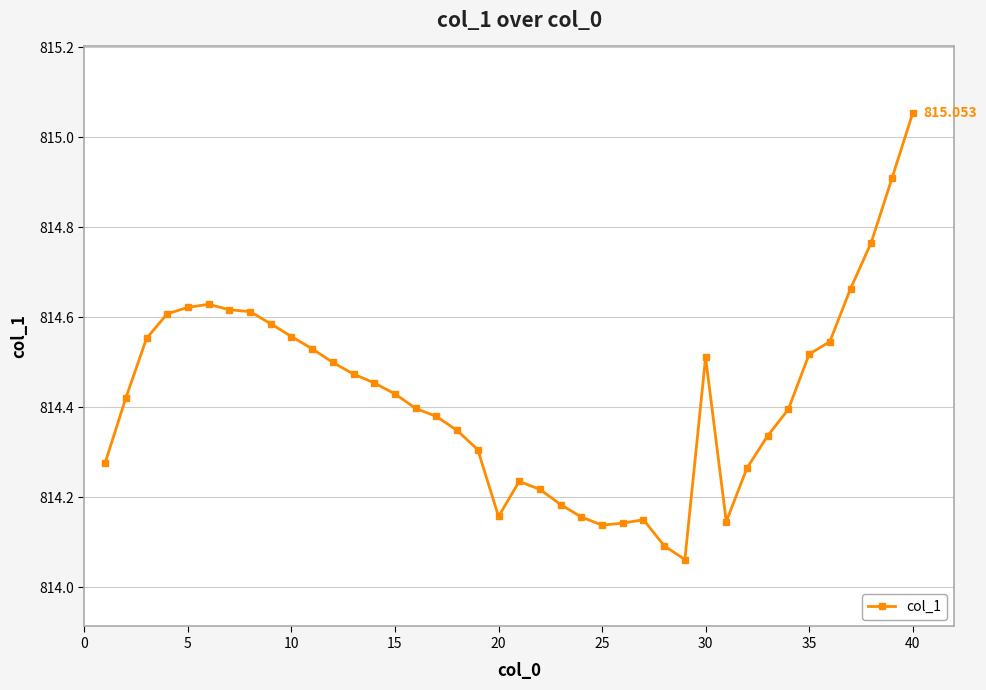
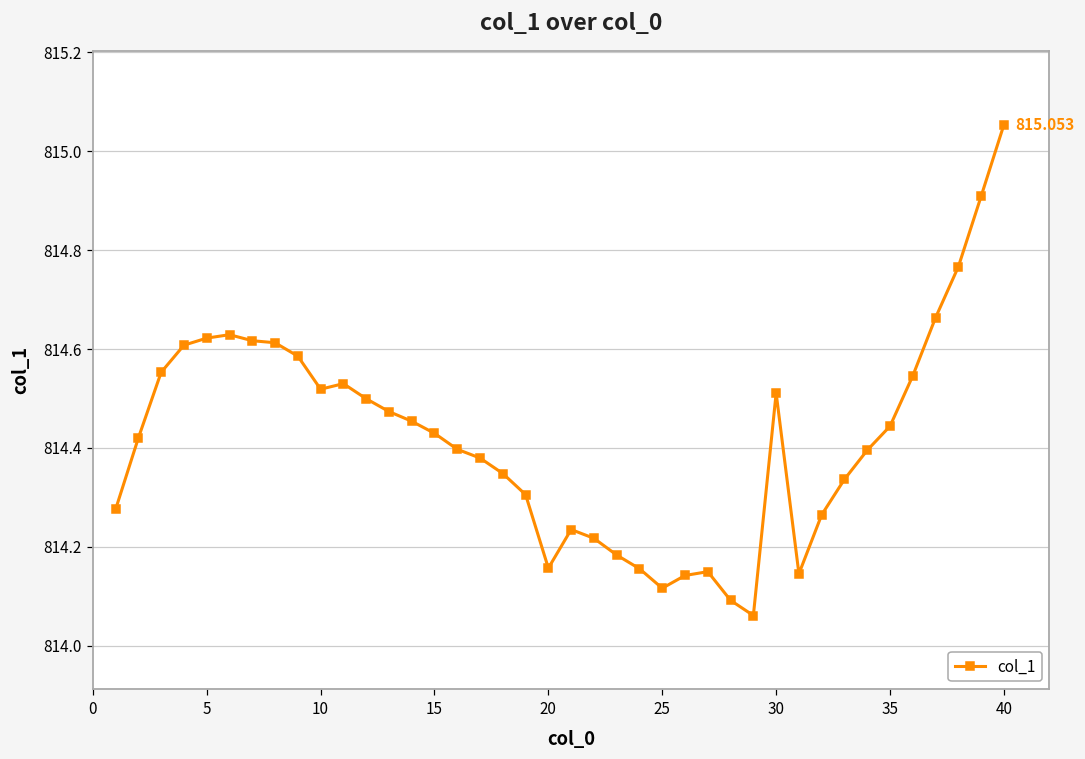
10: 814.56 -> 814.52
25: 814.14 -> 814.12
35: 814.52 -> 814.44
